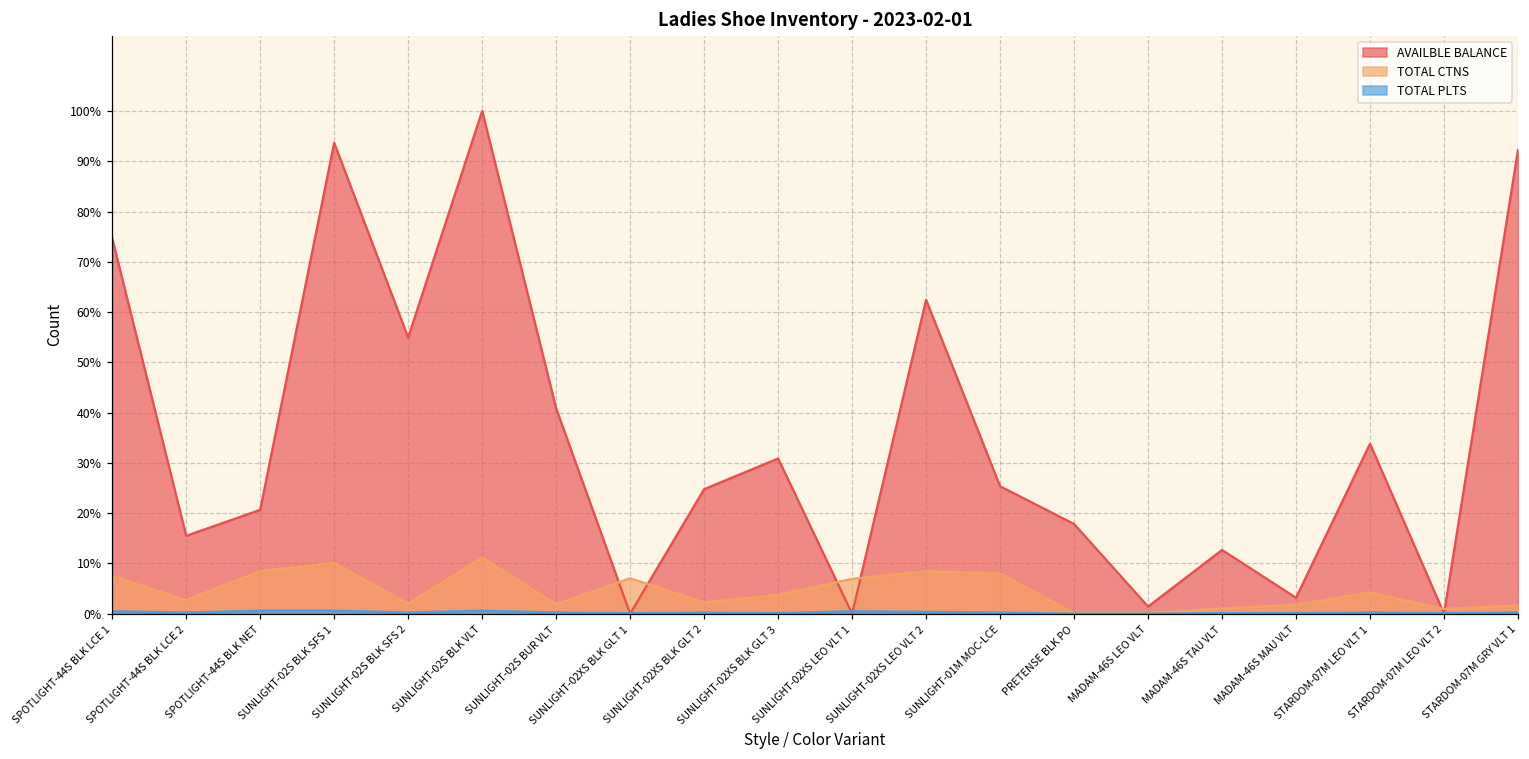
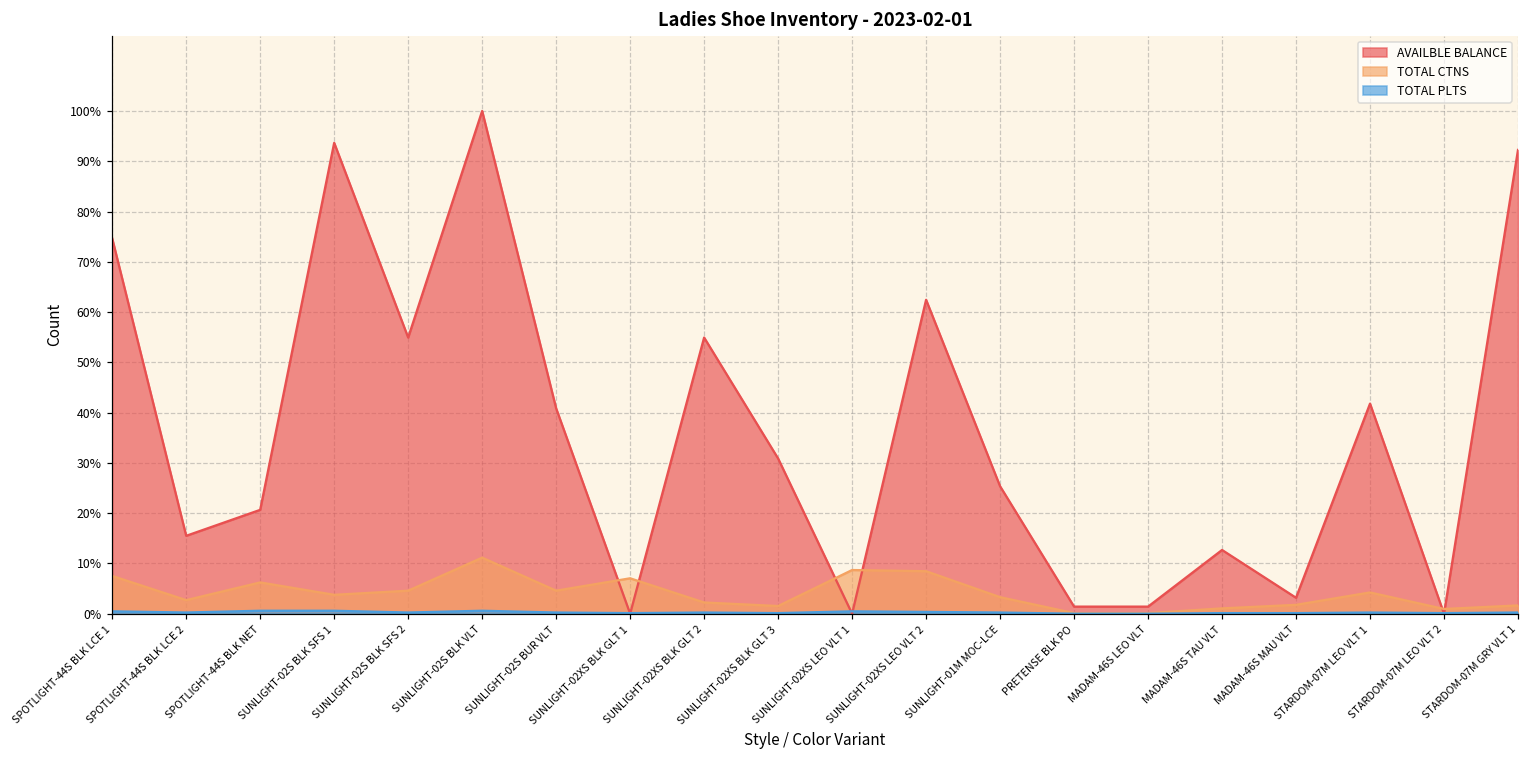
TOTAL CTNS, SPOTLIGHT-44S BLK NET: 8% -> 6%
TOTAL CTNS, SUNLIGHT-02S BLK SFS 1: 10% -> 4%
TOTAL CTNS, SUNLIGHT-02S BLK SFS 2: 2% -> 5%
TOTAL CTNS, SUNLIGHT-02S BUR VLT: 2% -> 5%
AVAILBLE BALANCE, SUNLIGHT-02XS BLK GLT 2: 25% -> 55%
TOTAL CTNS, SUNLIGHT-02XS BLK GLT 3: 4% -> 2%
TOTAL CTNS, SUNLIGHT-02XS LEO VLT 1: 7% -> 9%
TOTAL CTNS, SUNLIGHT-01M MOC-LCE: 8% -> 3%
AVAILBLE BALANCE, PRETENSE BLK PO: 18% -> 1%
AVAILBLE BALANCE, STARDOM-07M LEO VLT 1: 34% -> 42%
